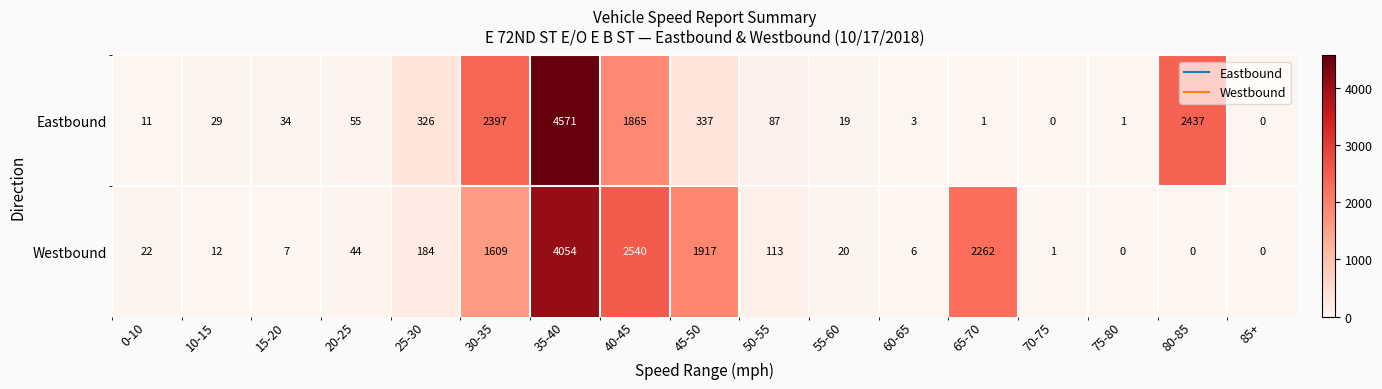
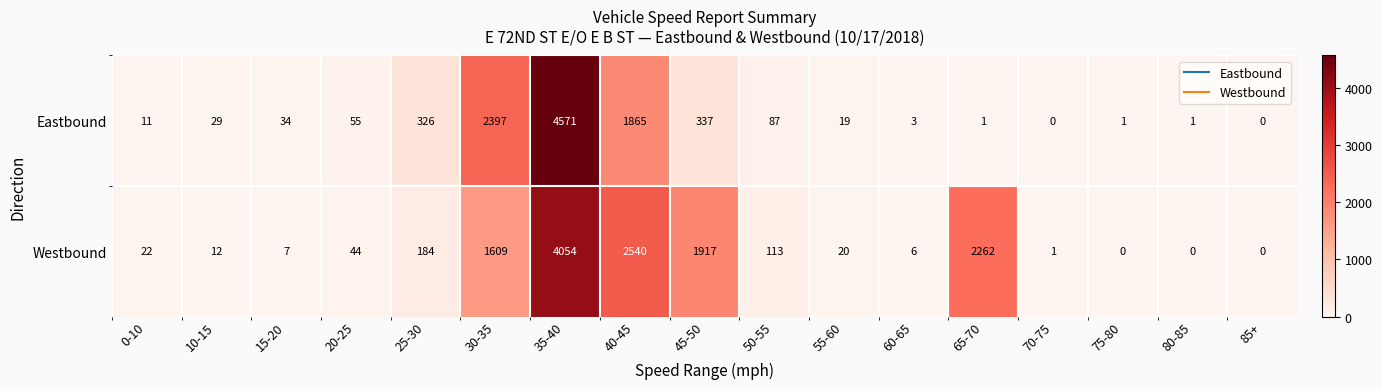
Eastbound, 80-85: 2437 -> 1
